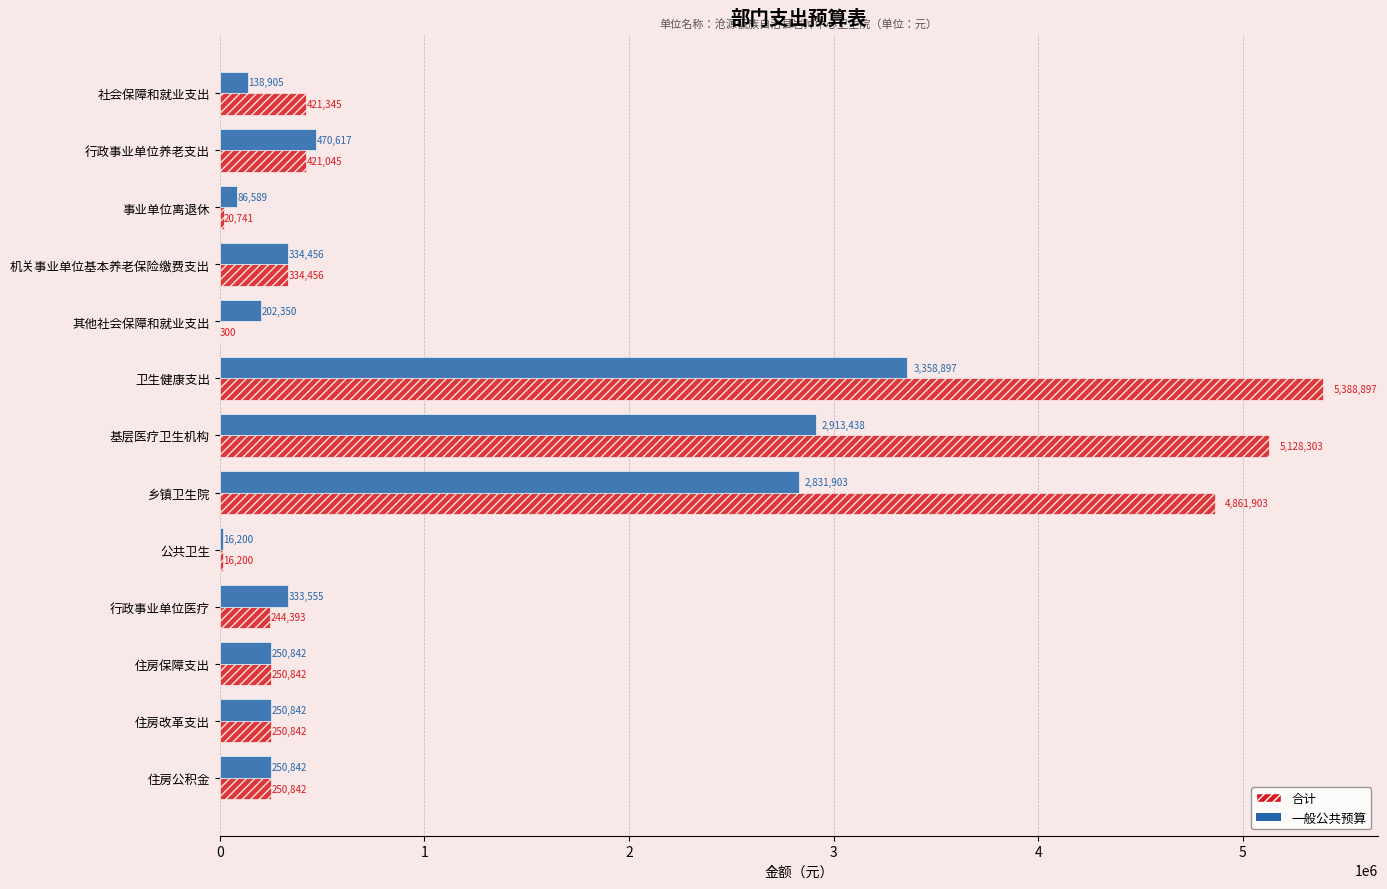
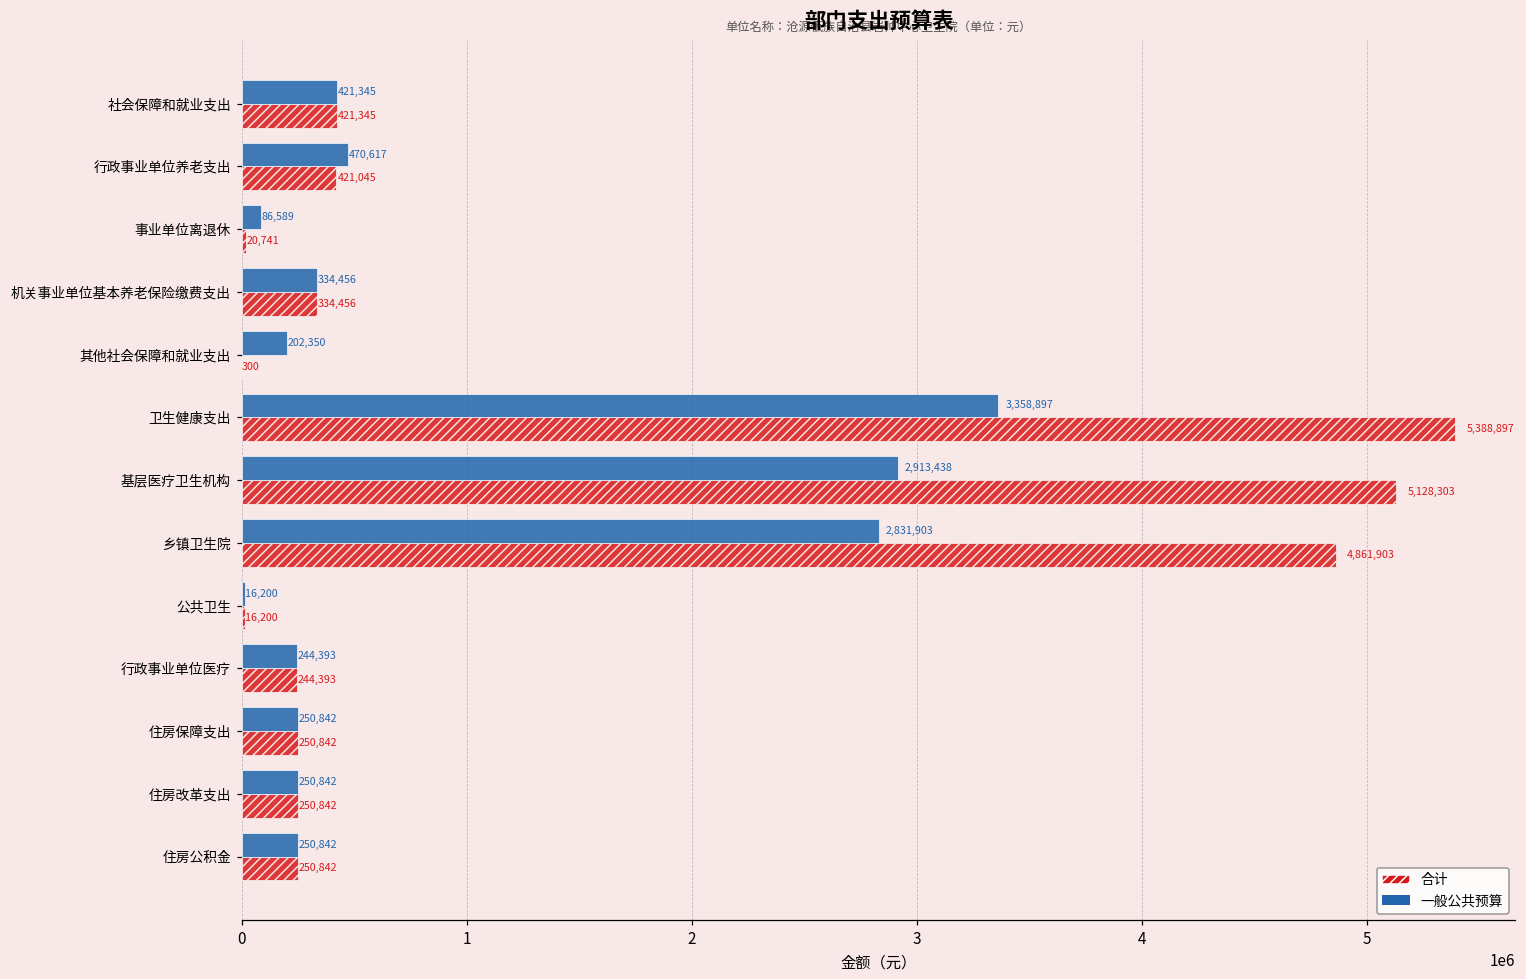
一般公共预算, 社会保障和就业支出: 138,905 -> 421,345
一般公共预算, 行政事业单位医疗: 333,555 -> 244,393
